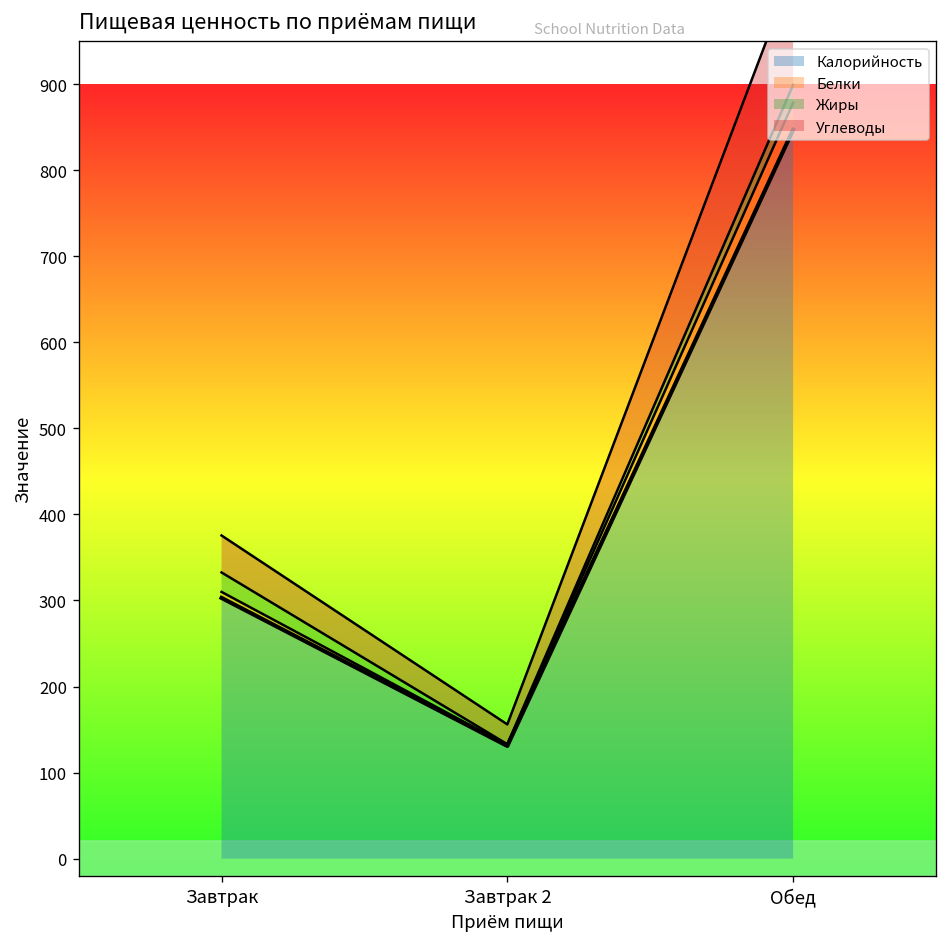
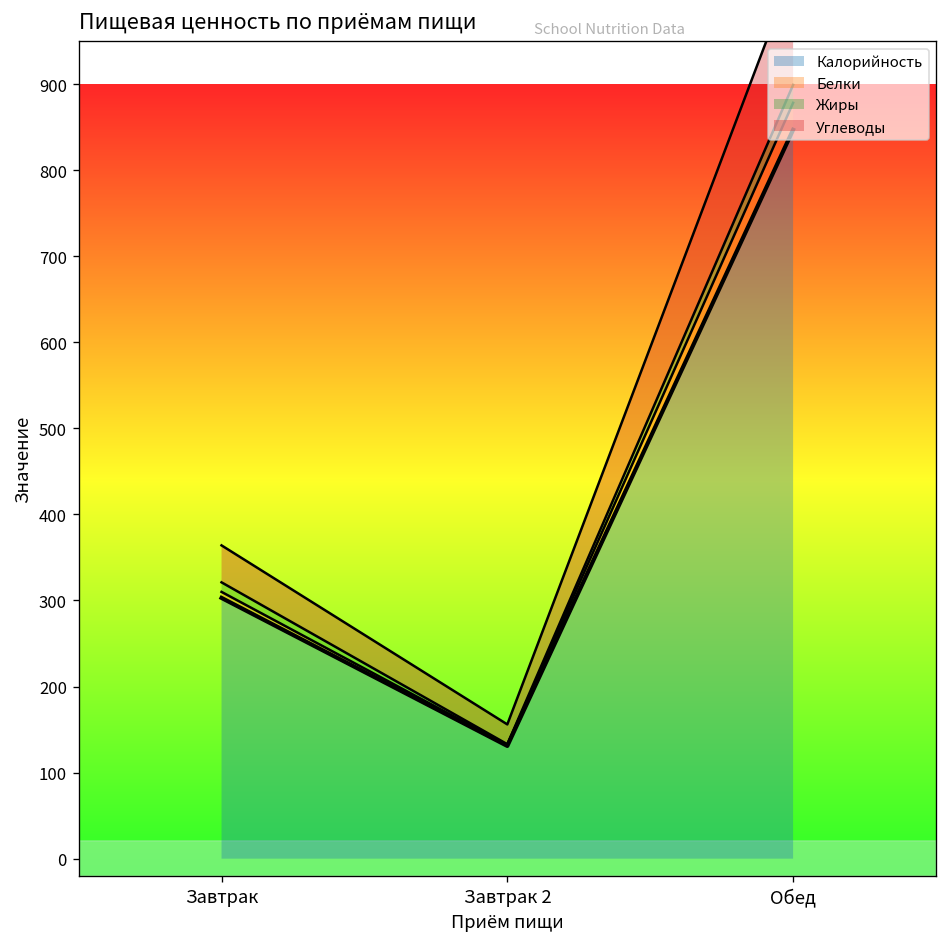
Жиры, Завтрак: 20 -> 10
